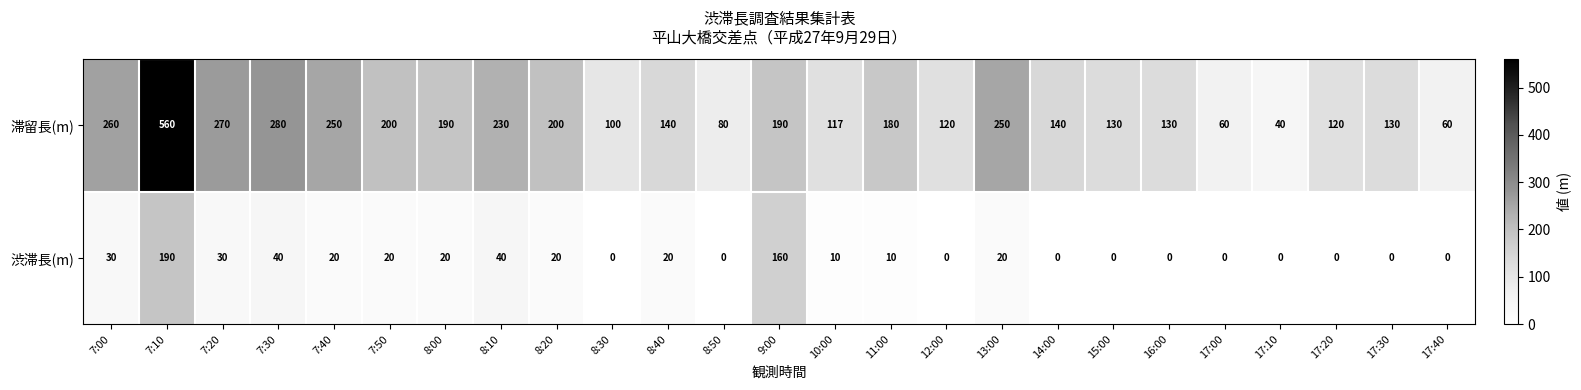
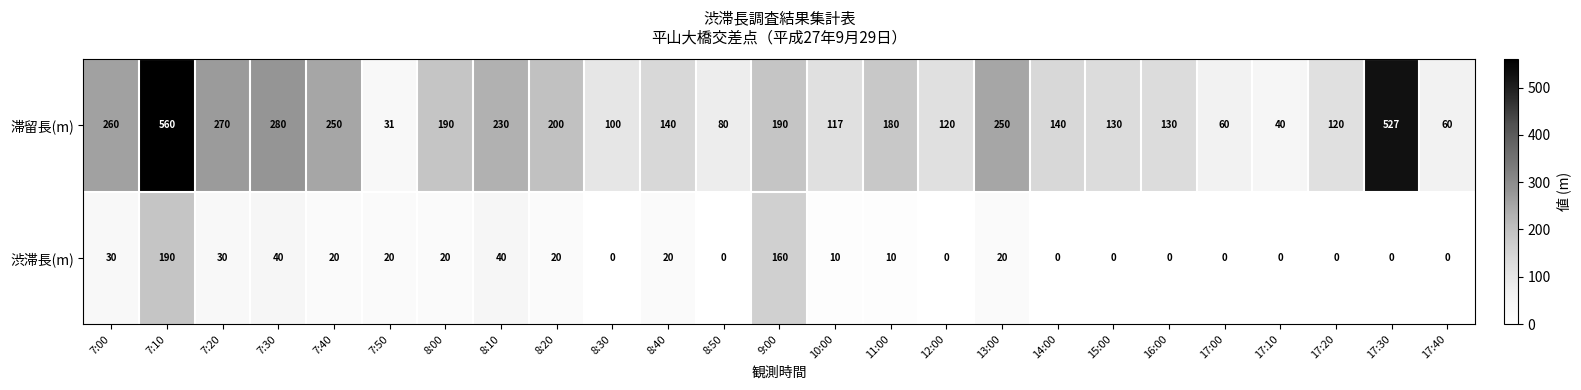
滞留長(m), 7:50: 200 -> 31
滞留長(m), 17:30: 130 -> 527
